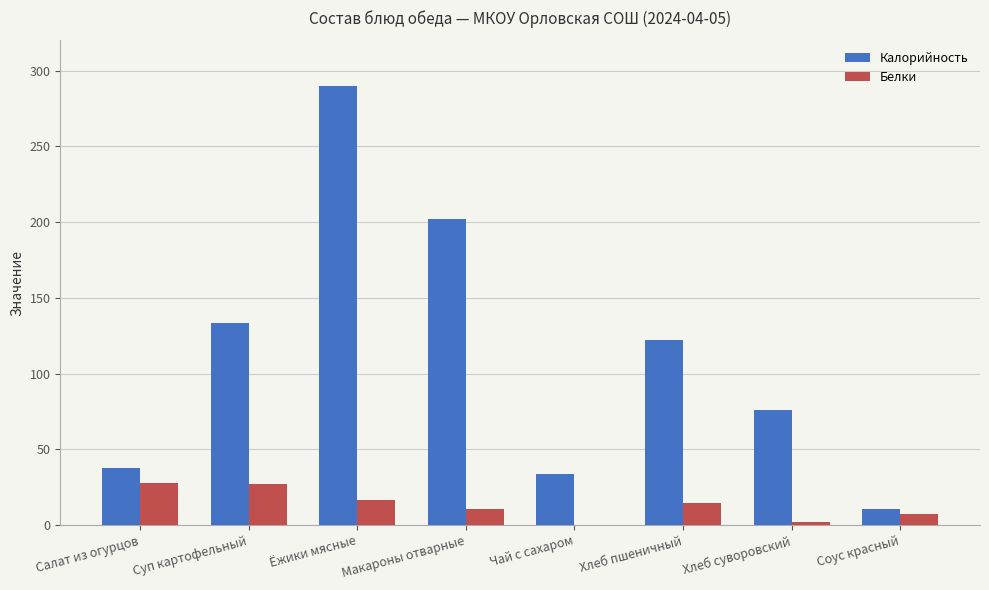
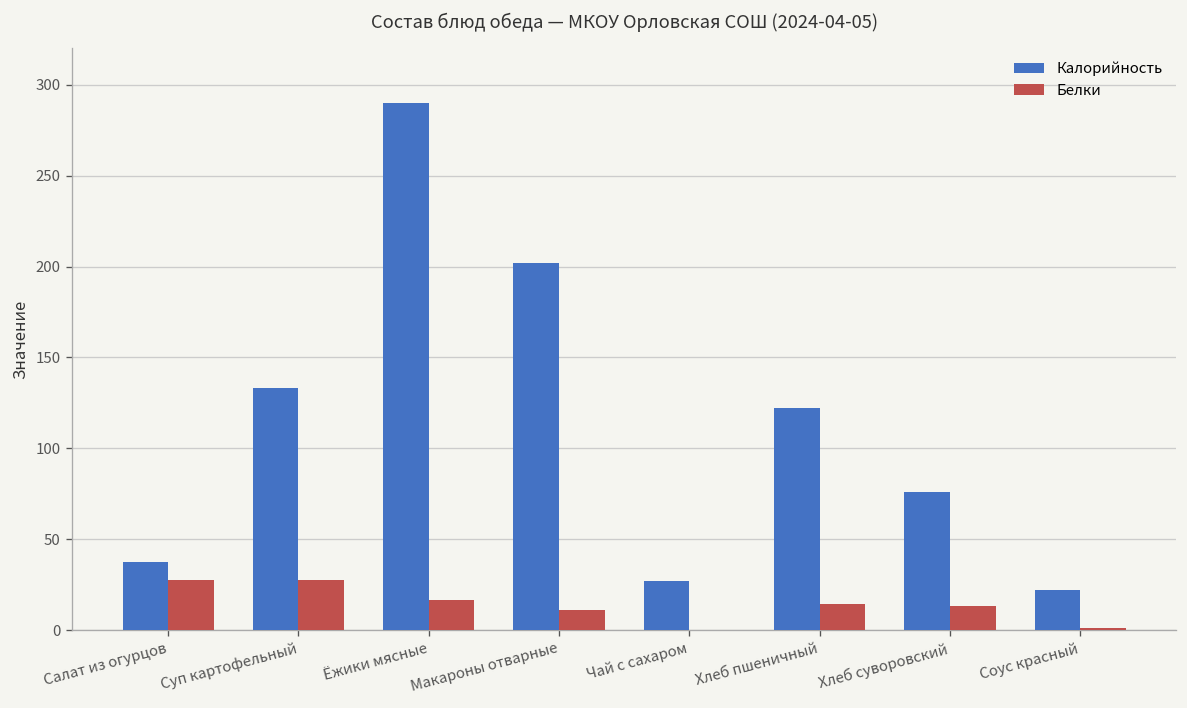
Калорийность, Чай с сахаром: 34 -> 27
Белки, Хлеб суворовский: 2 -> 13
Калорийность, Соус красный: 11 -> 22
Белки, Соус красный: 7 -> 1
